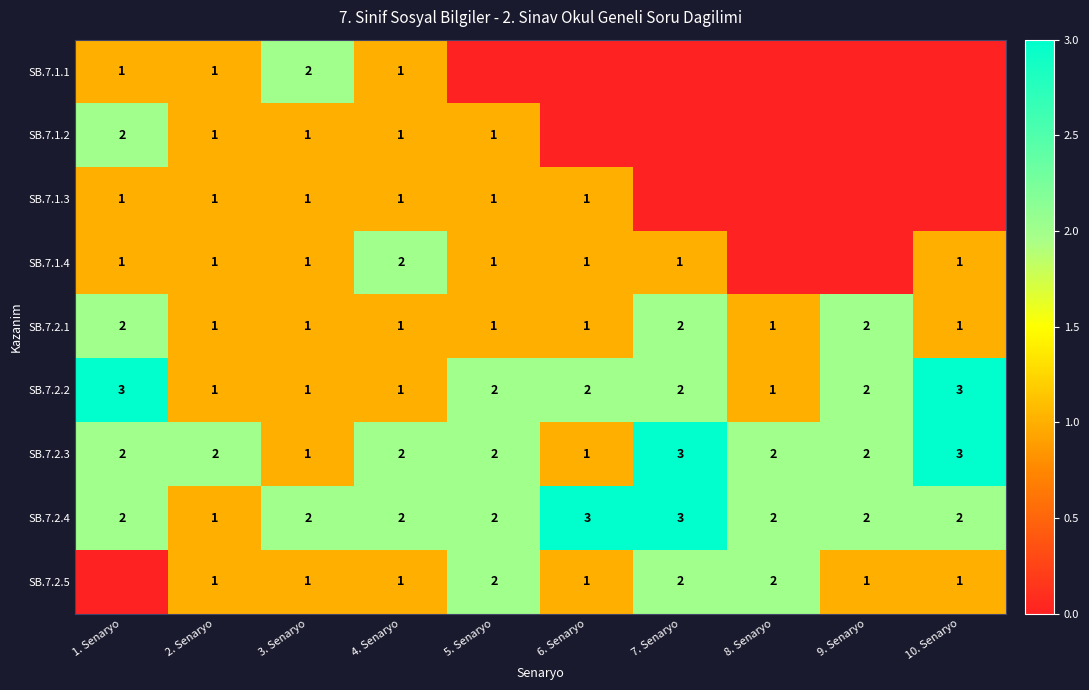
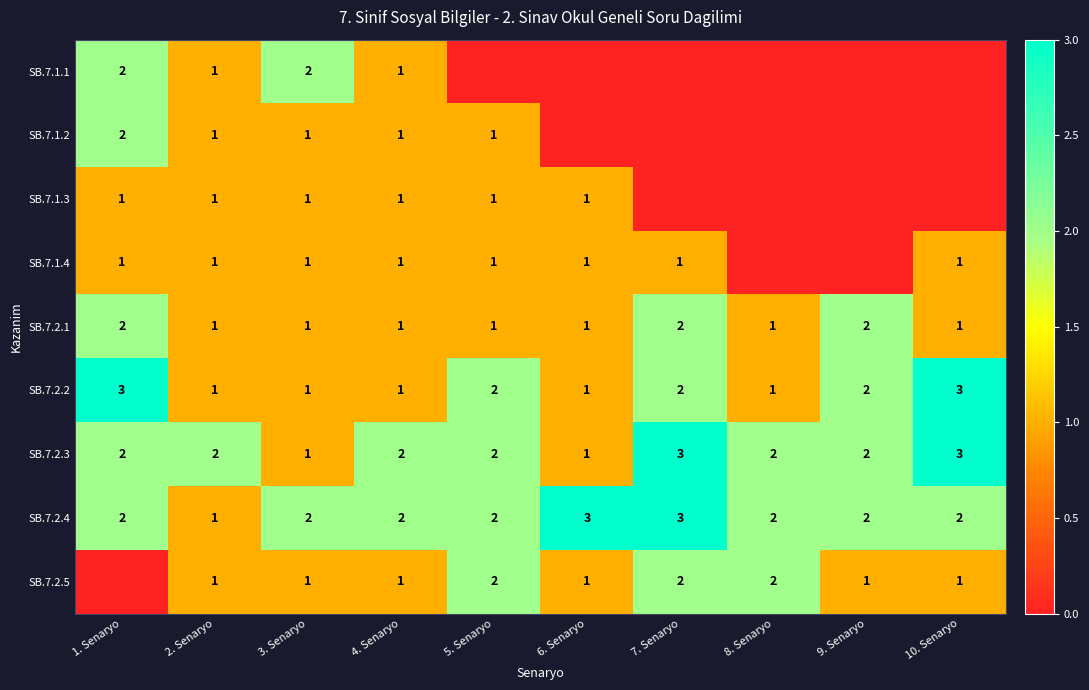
SB.7.1.1, 1. Senaryo: 1 -> 2
SB.7.1.4, 4. Senaryo: 2 -> 1
SB.7.2.2, 6. Senaryo: 2 -> 1
